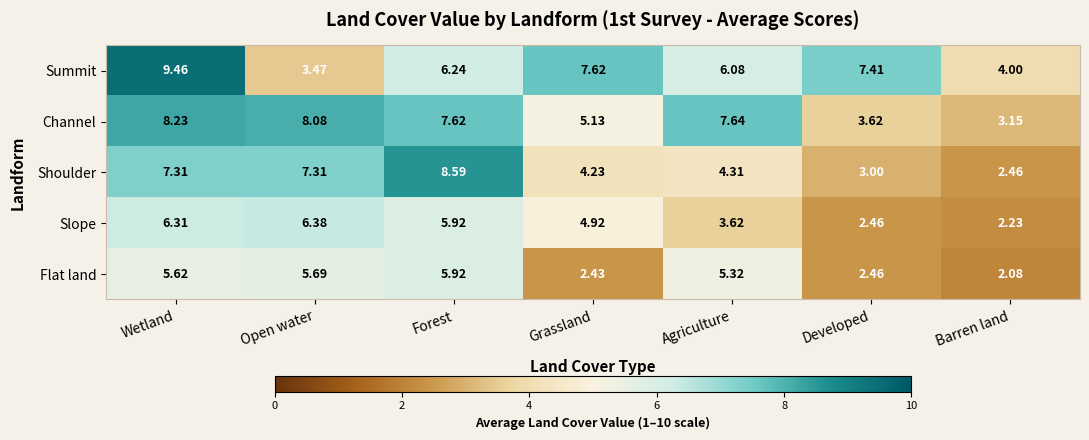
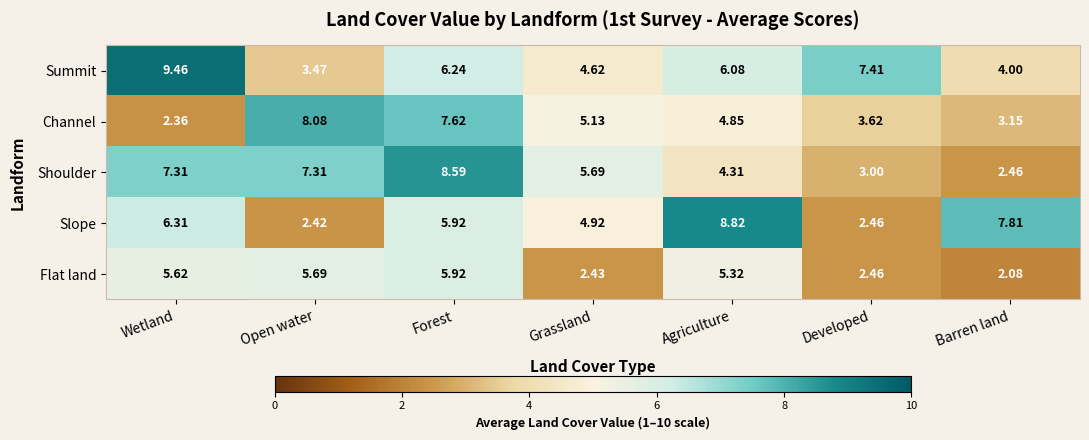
Summit, Grassland: 7.62 -> 4.62
Channel, Wetland: 8.23 -> 2.36
Channel, Agriculture: 7.64 -> 4.85
Shoulder, Grassland: 4.23 -> 5.69
Slope, Open water: 6.38 -> 2.42
Slope, Agriculture: 3.62 -> 8.82
Slope, Barren land: 2.23 -> 7.81
